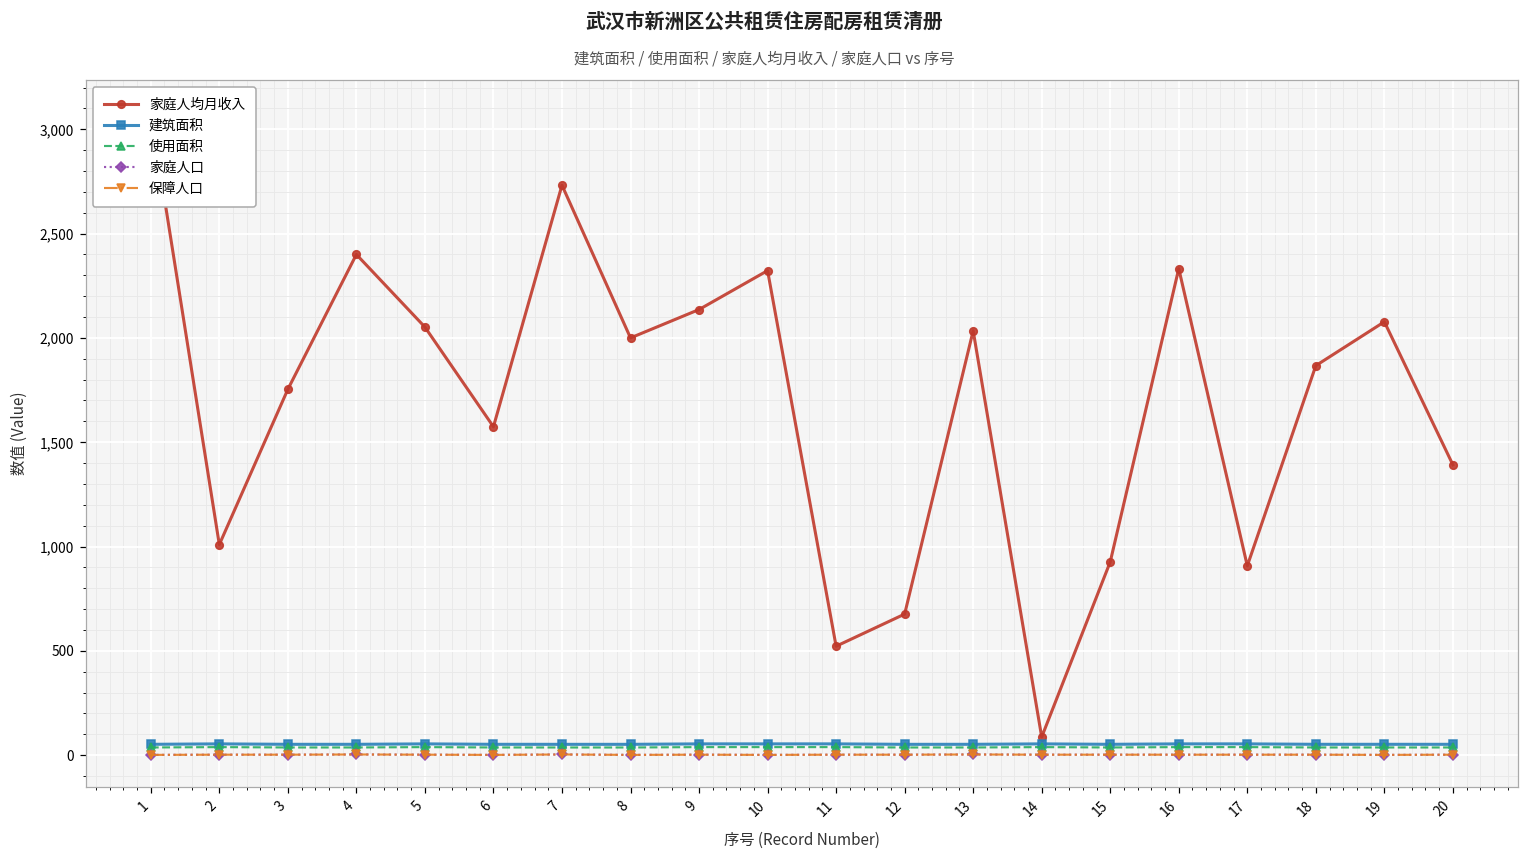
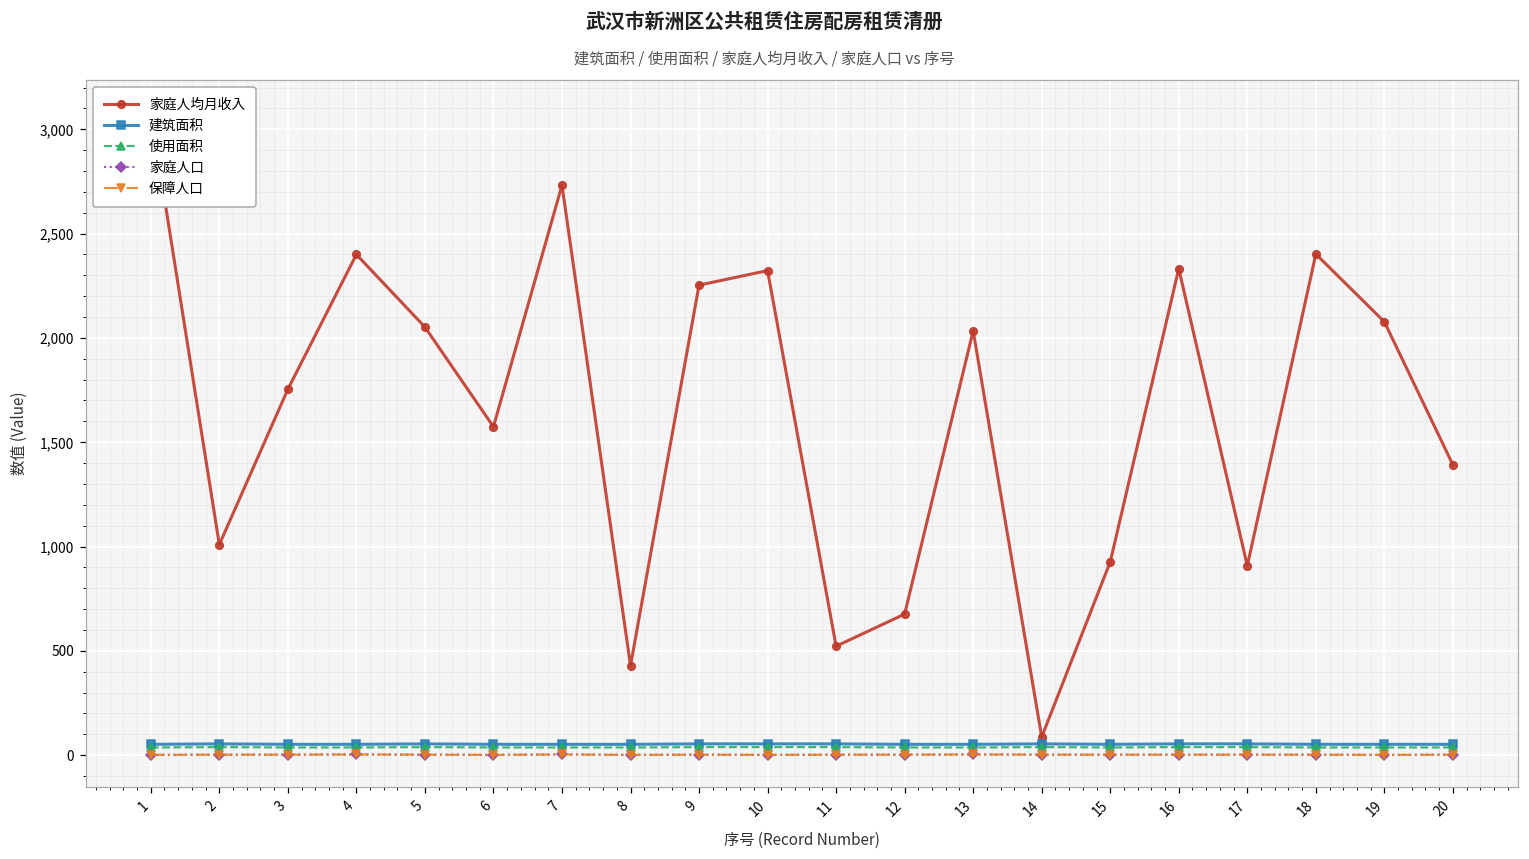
家庭人均月收入, 8: 2,000 -> 430
家庭人均月收入, 9: 2,140 -> 2,250
家庭人均月收入, 18: 1,870 -> 2,400
